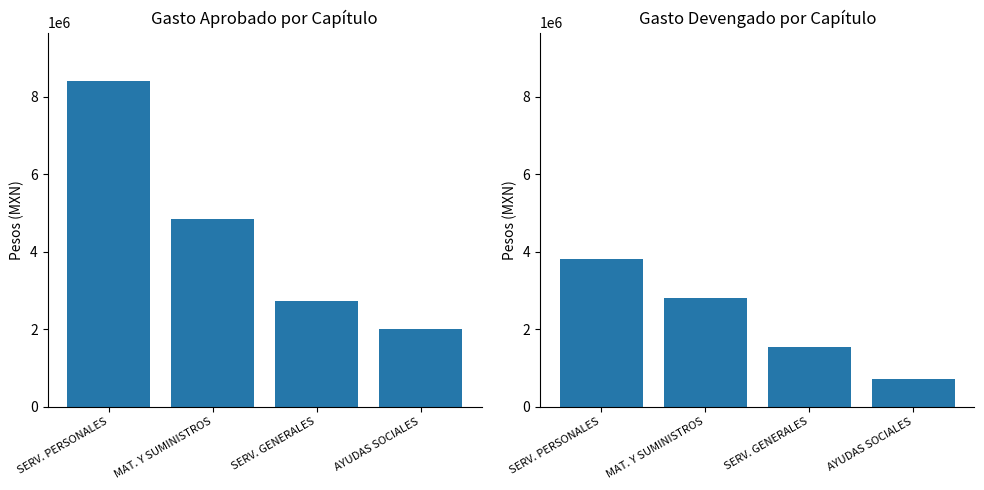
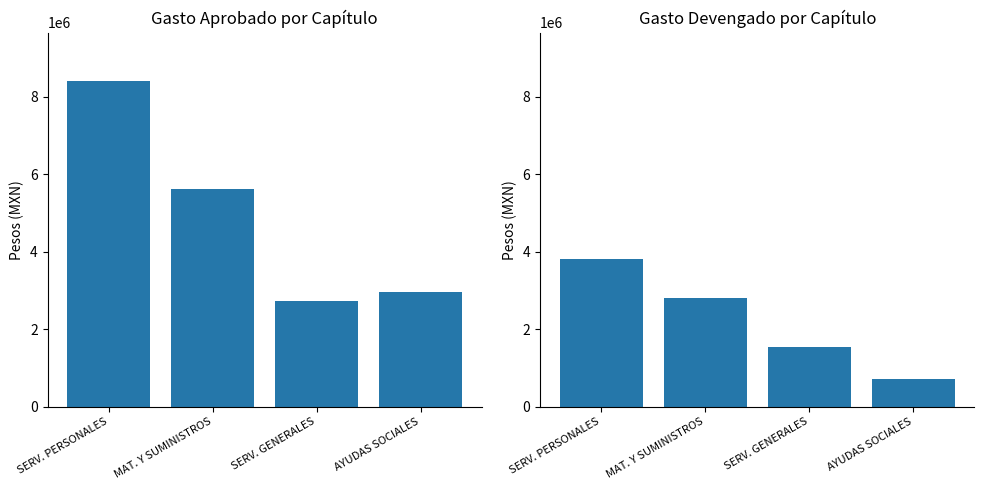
Gasto Aprobado por Capítulo, MAT. Y SUMINISTROS: 4800000 -> 5600000
Gasto Aprobado por Capítulo, AYUDAS SOCIALES: 2000000 -> 3000000
